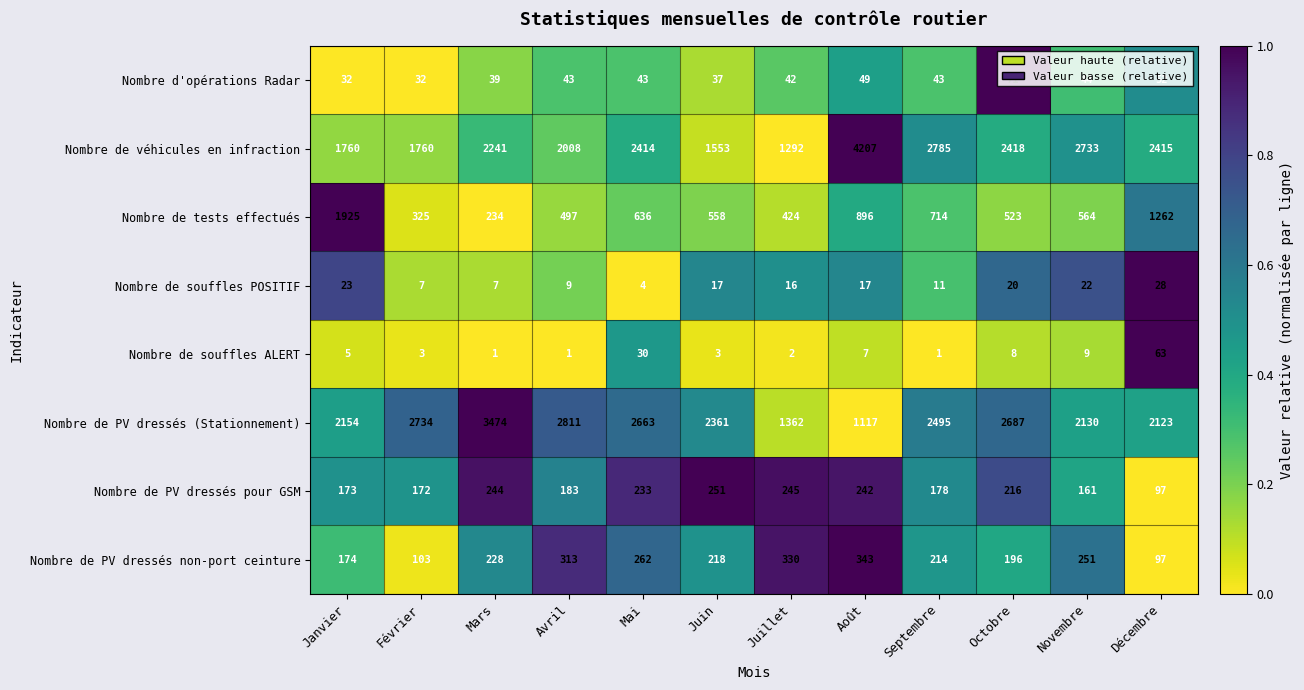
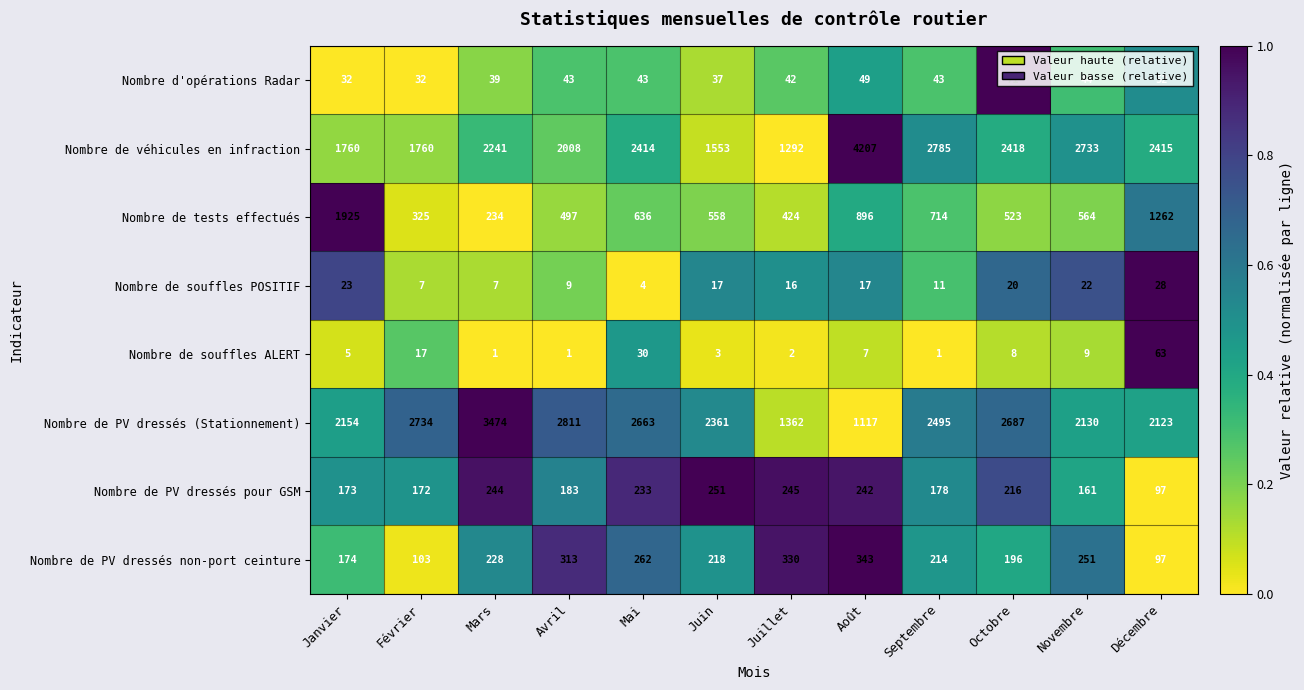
Nombre de souffles ALERT, Février: 3 -> 17
